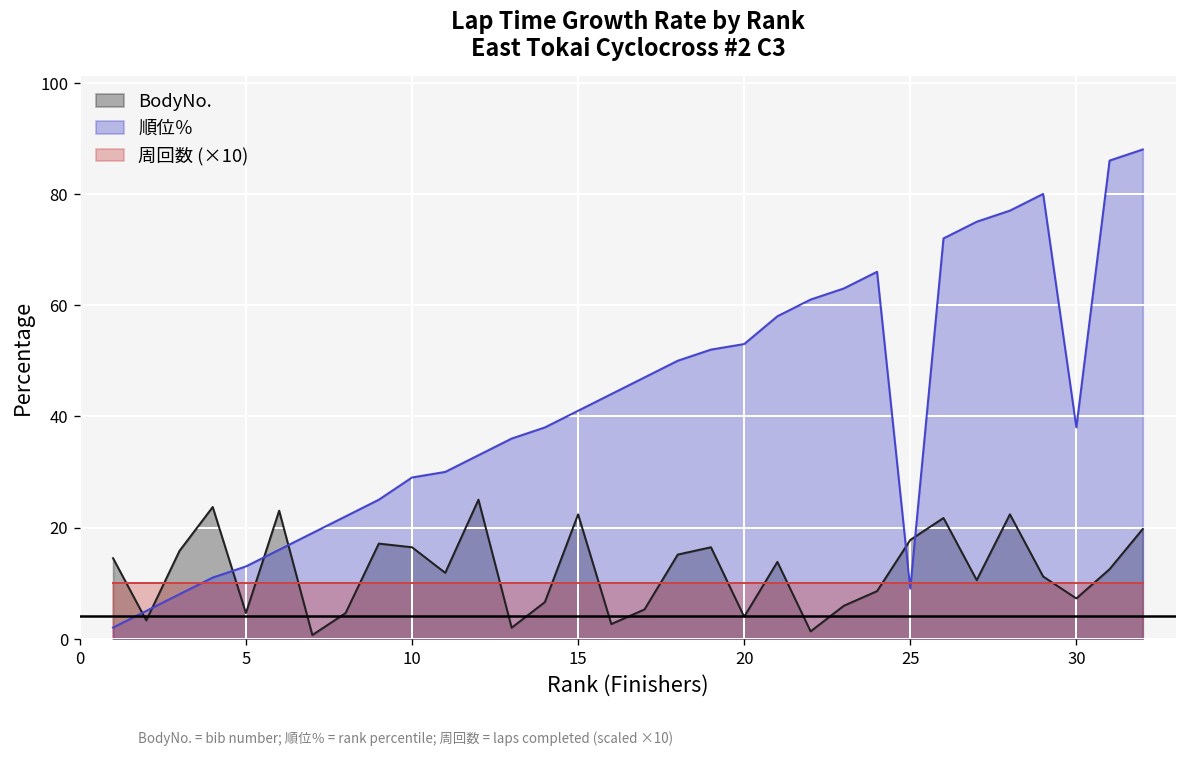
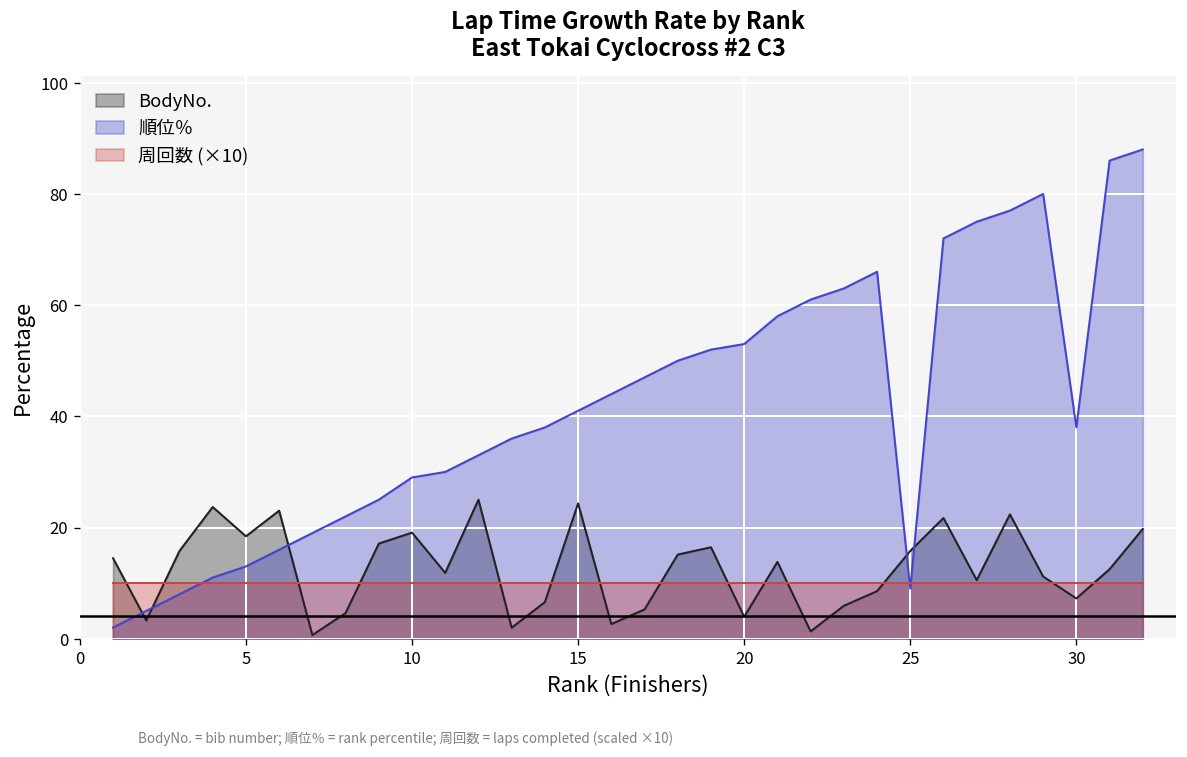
BodyNo., 5: 5 -> 18
BodyNo., 10: 16 -> 19
BodyNo., 15: 22 -> 24
BodyNo., 25: 18 -> 16
